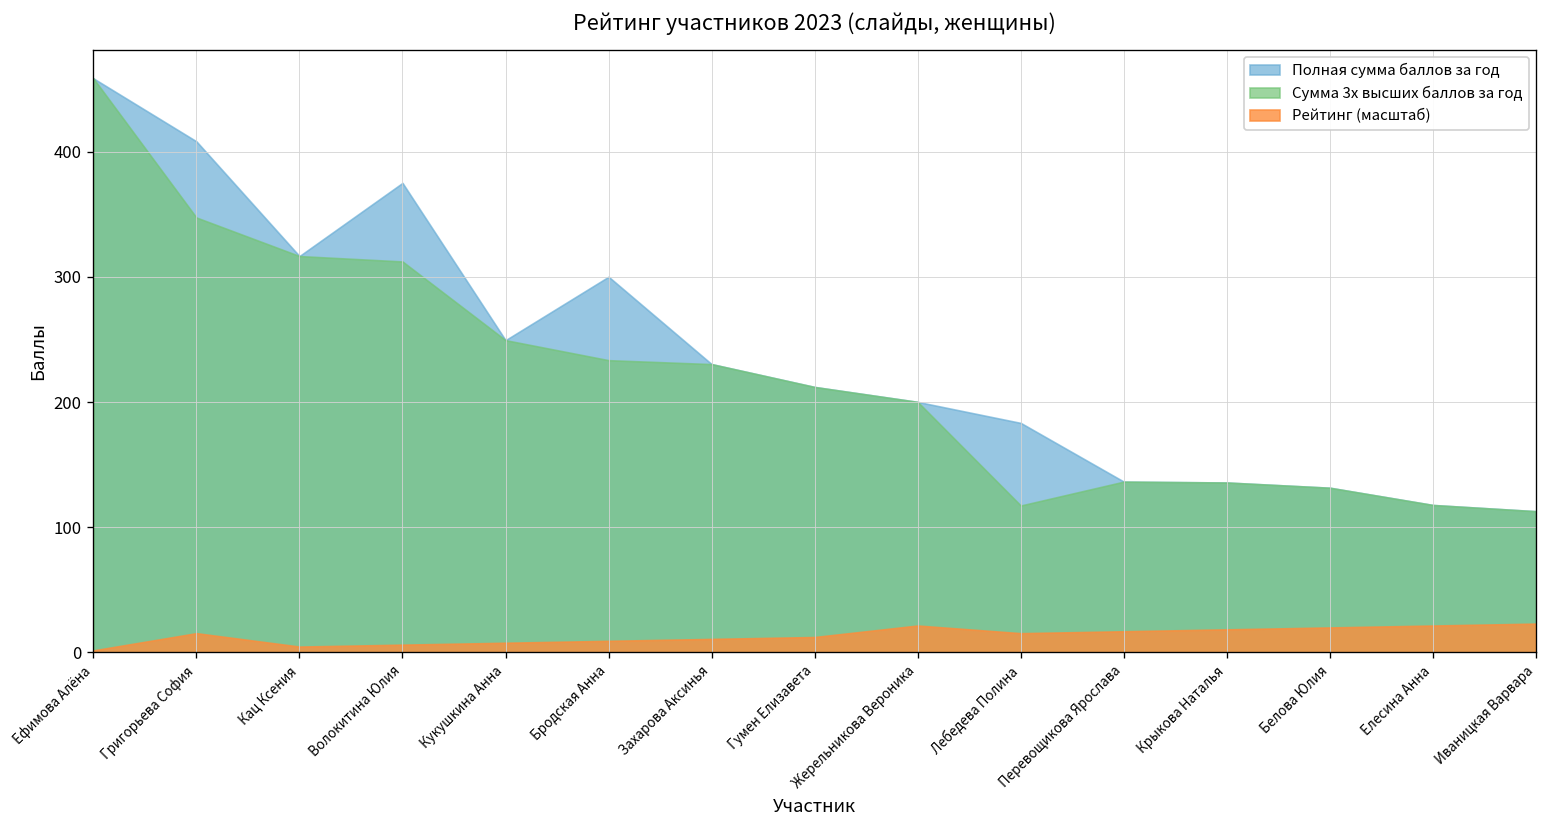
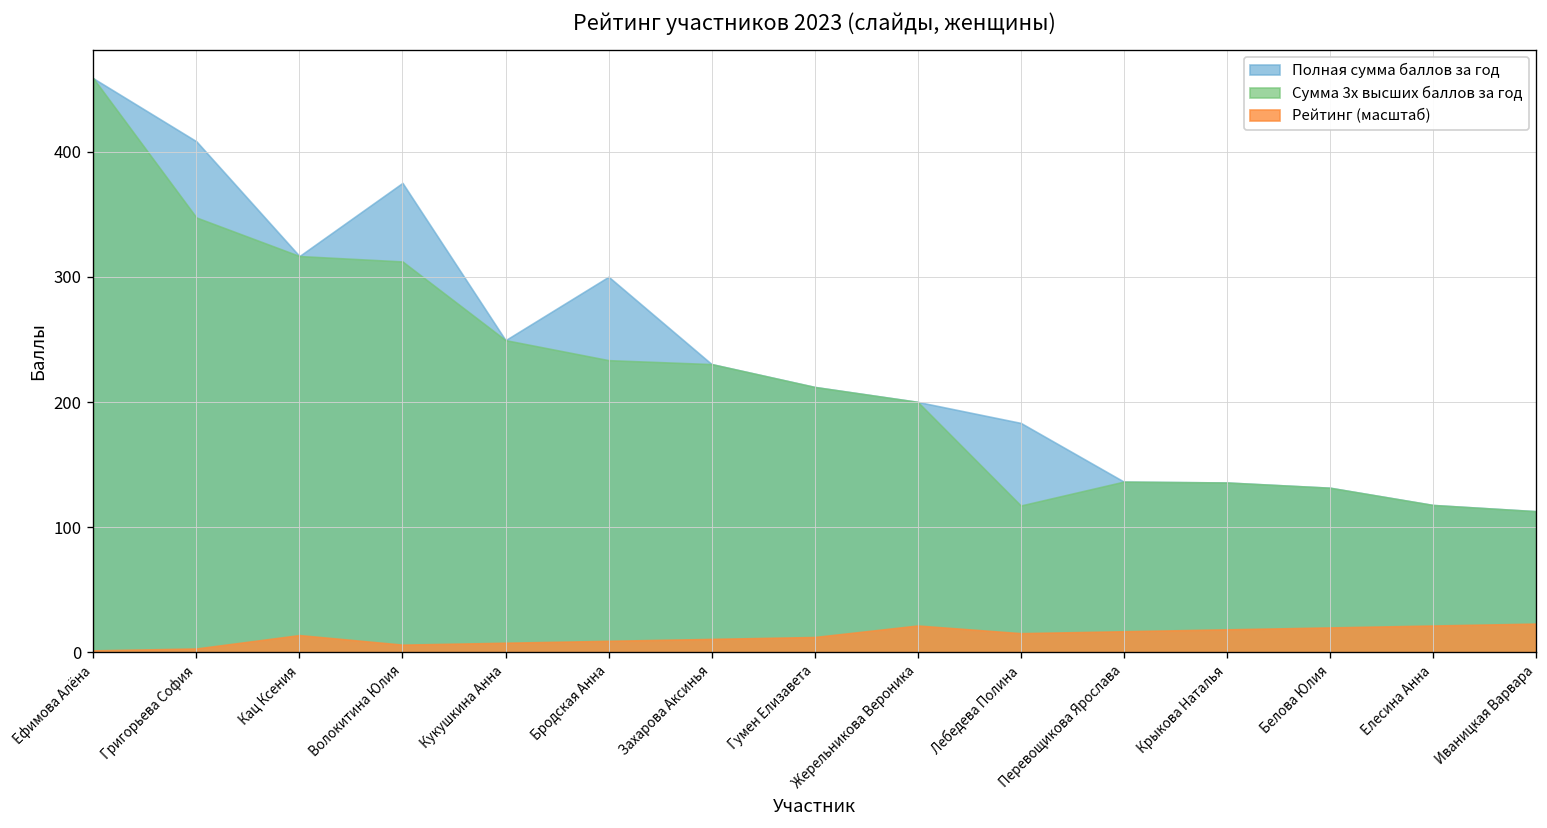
Рейтинг (масштаб), Григорьева София: 15 -> 3
Рейтинг (масштаб), Кац Ксения: 5 -> 14
